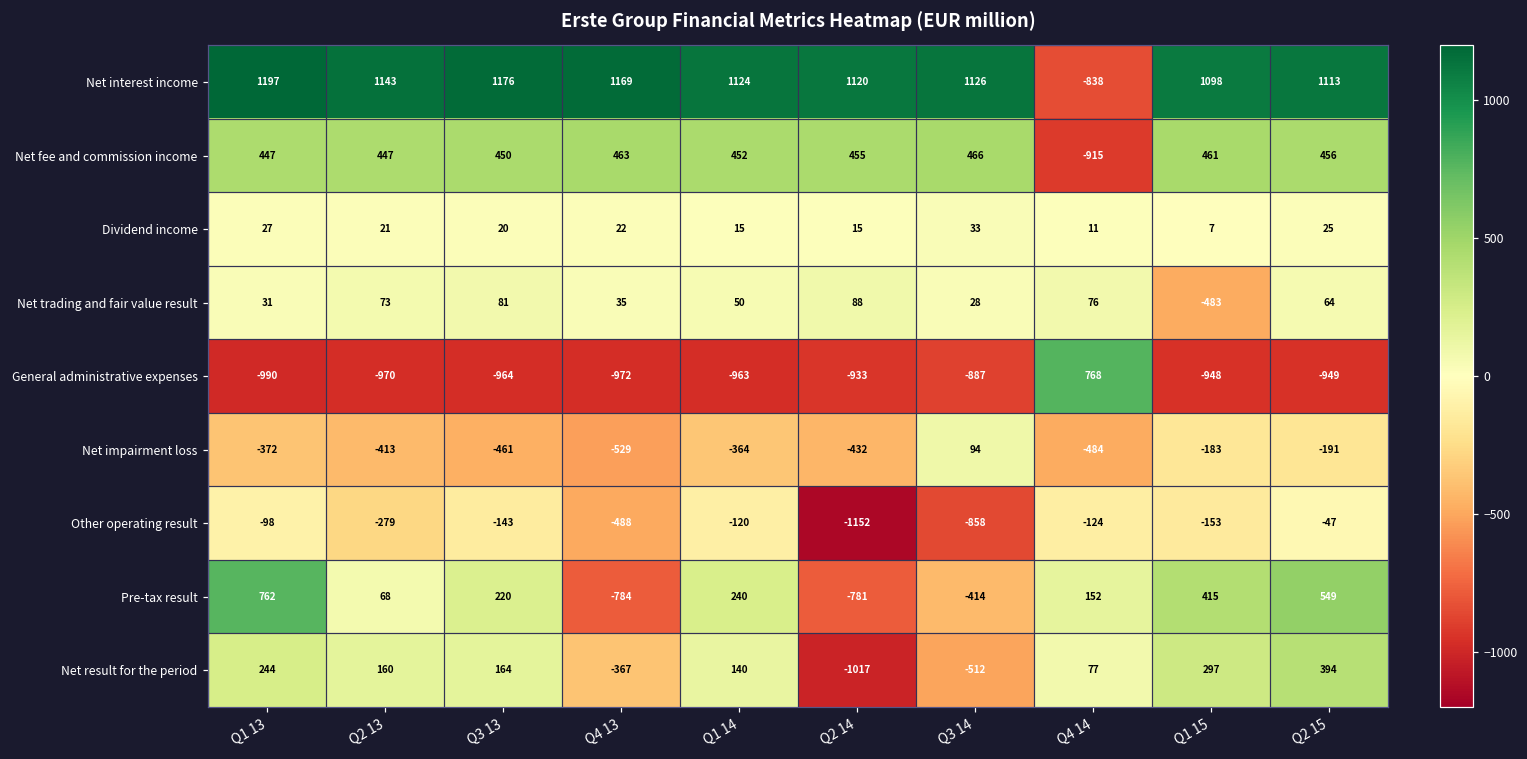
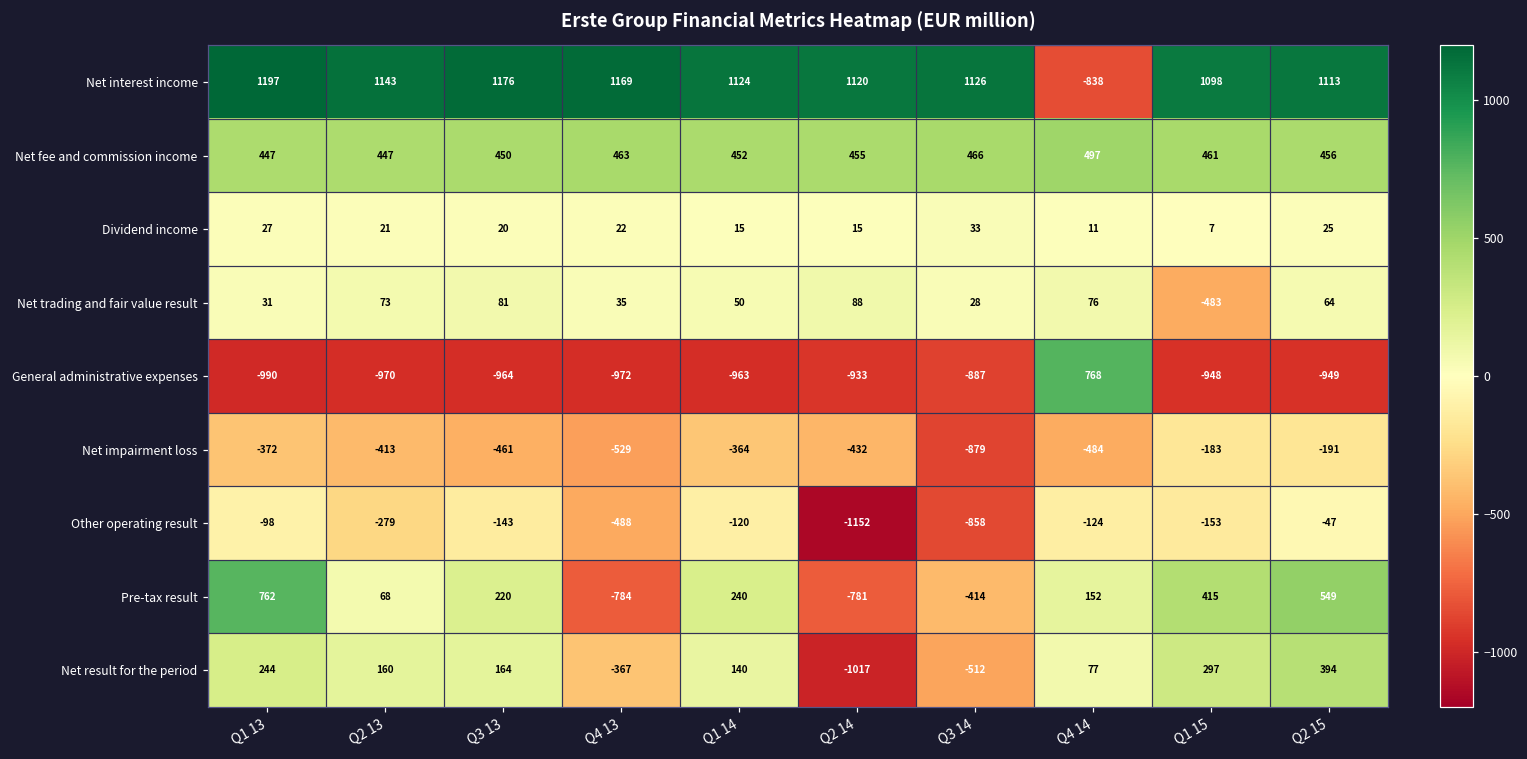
Net fee and commission income, Q4 14: -915 -> 497
Net impairment loss, Q3 14: 94 -> -879
